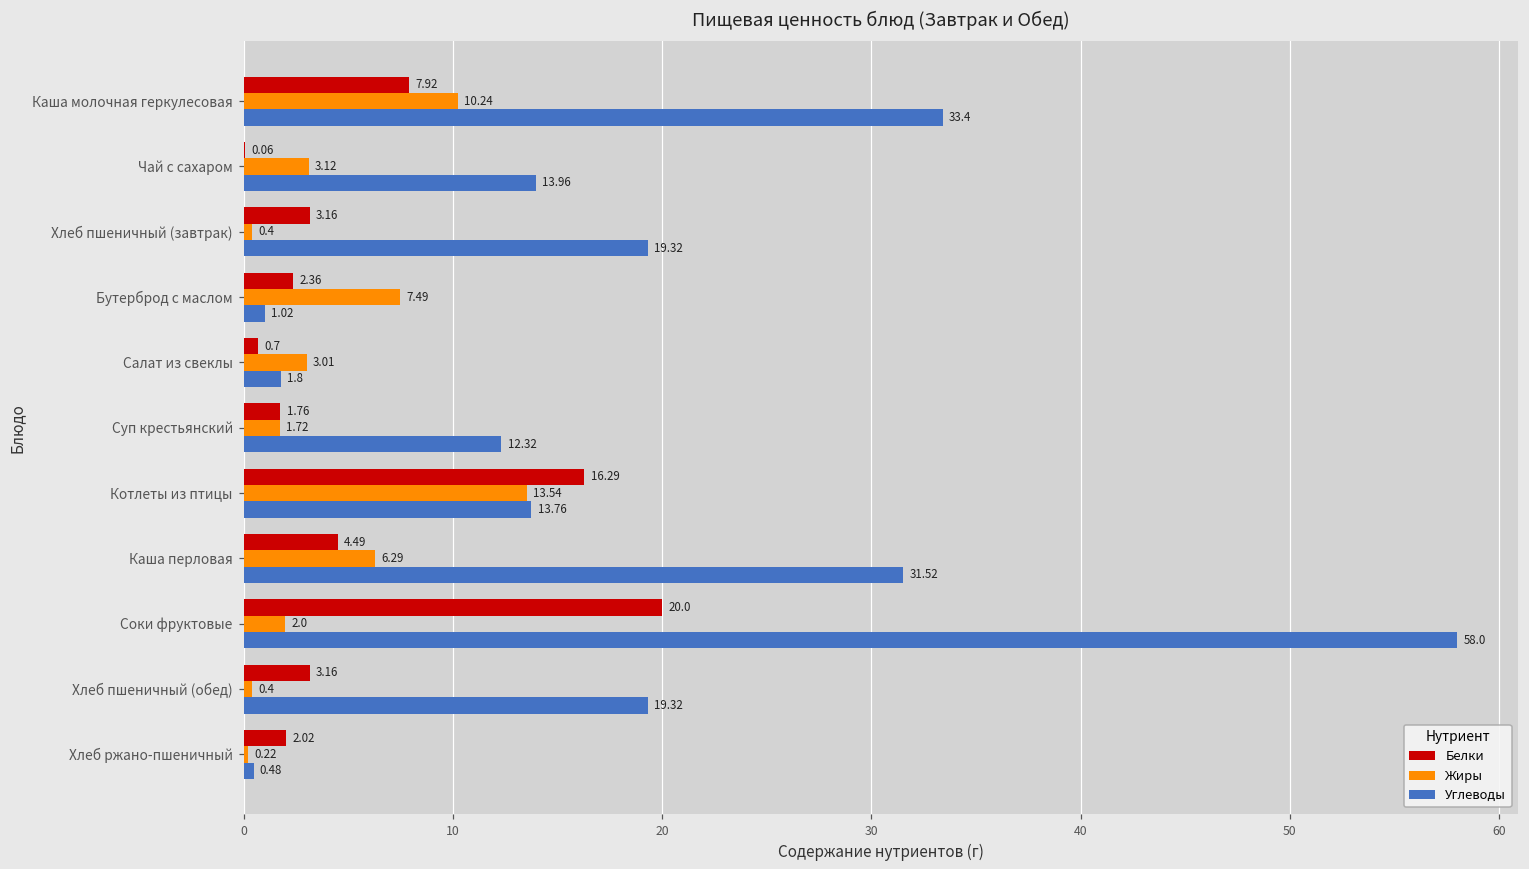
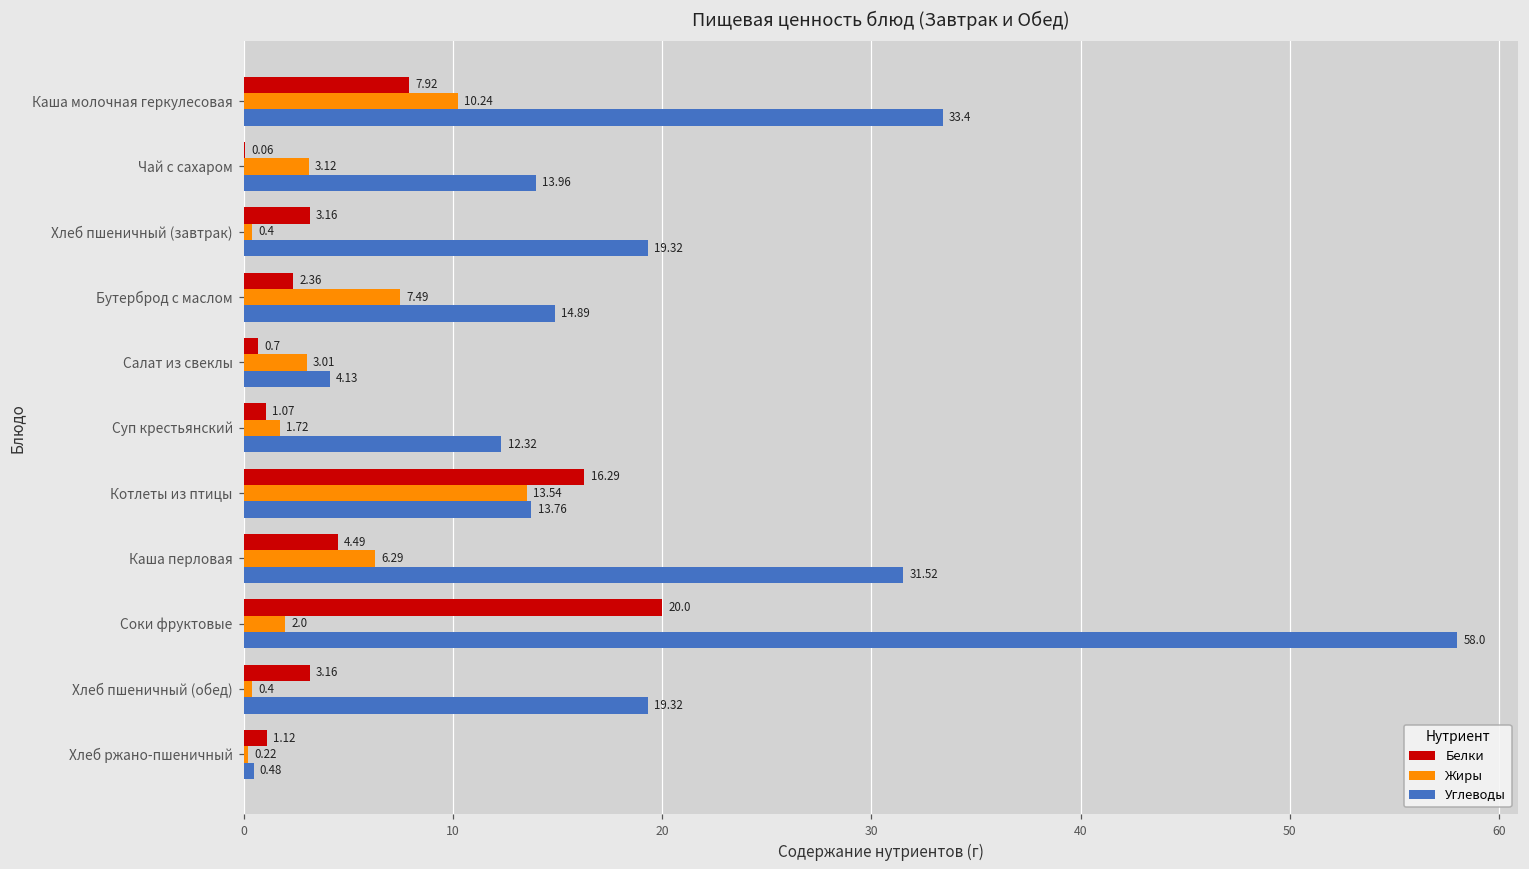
Углеводы, Бутерброд с маслом: 1.02 -> 14.89
Углеводы, Салат из свеклы: 1.8 -> 4.13
Белки, Суп крестьянский: 1.76 -> 1.07
Белки, Хлеб ржано-пшеничный: 2.02 -> 1.12
